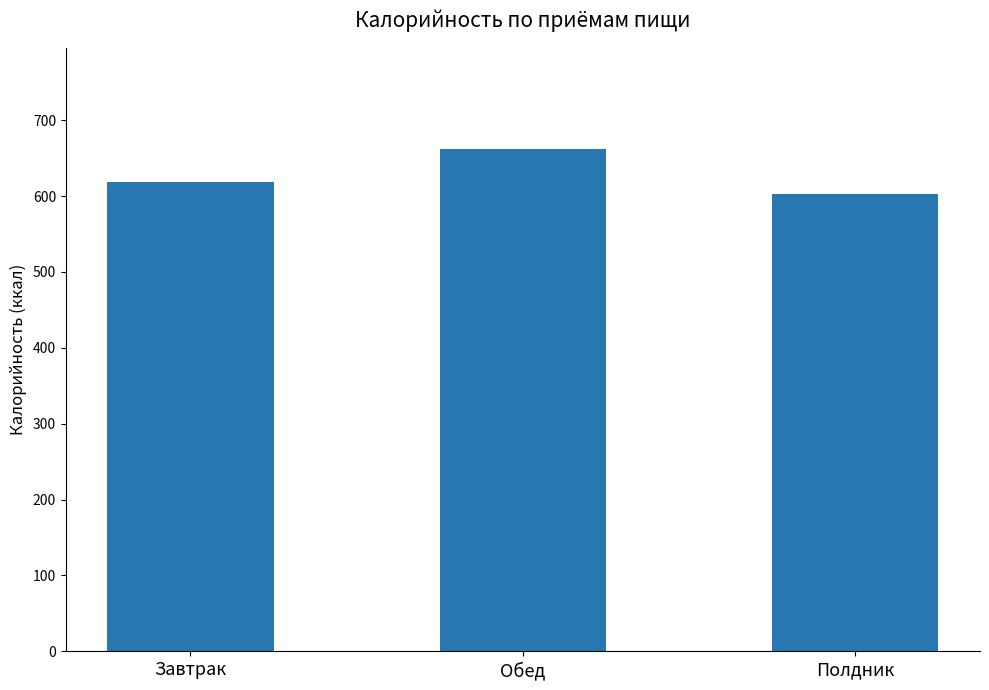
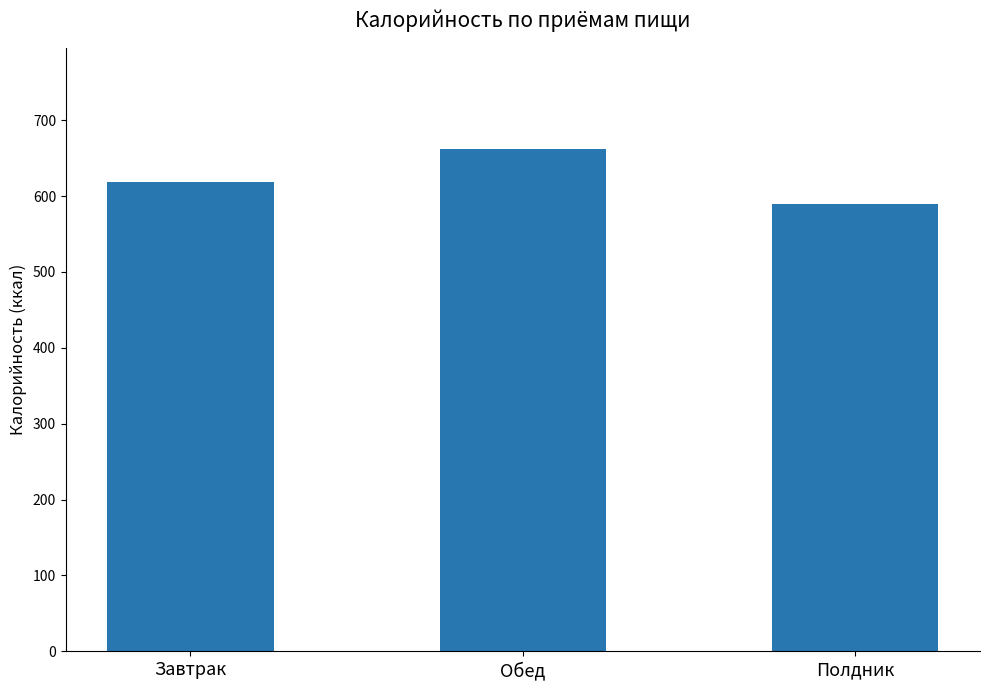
Полдник: 600 -> 590
